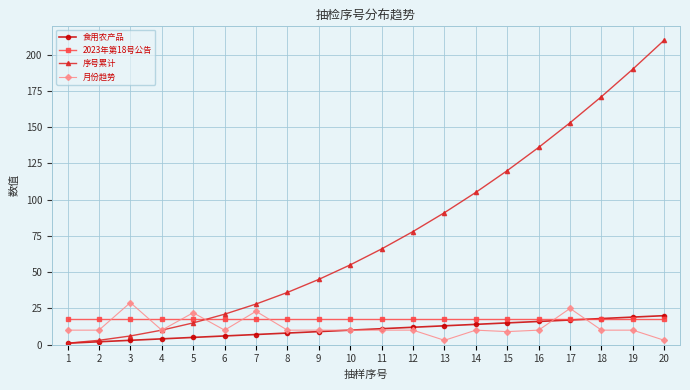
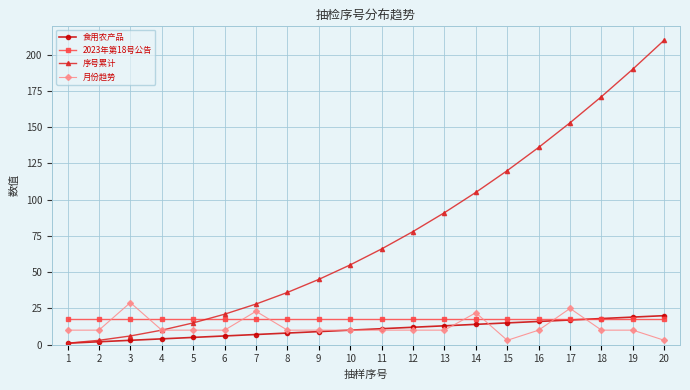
月份趋势, 5: 22 -> 10
月份趋势, 13: 3 -> 10
月份趋势, 14: 10 -> 22
月份趋势, 15: 9 -> 3
